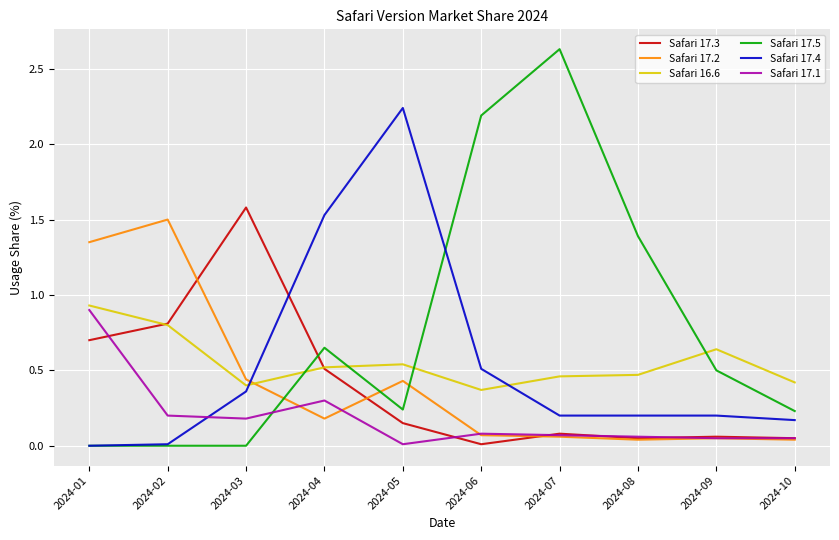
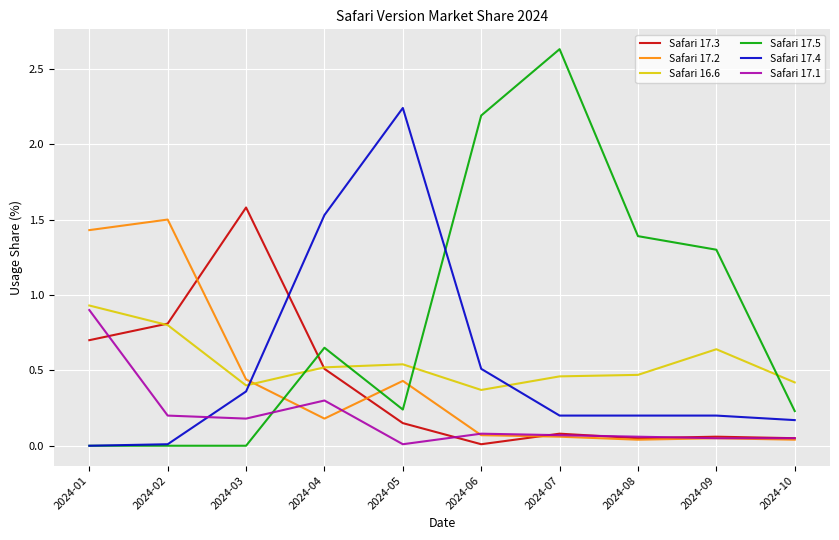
Safari 17.2, 2024-01: 1.35 -> 1.43
Safari 17.5, 2024-09: 0.5 -> 1.3
